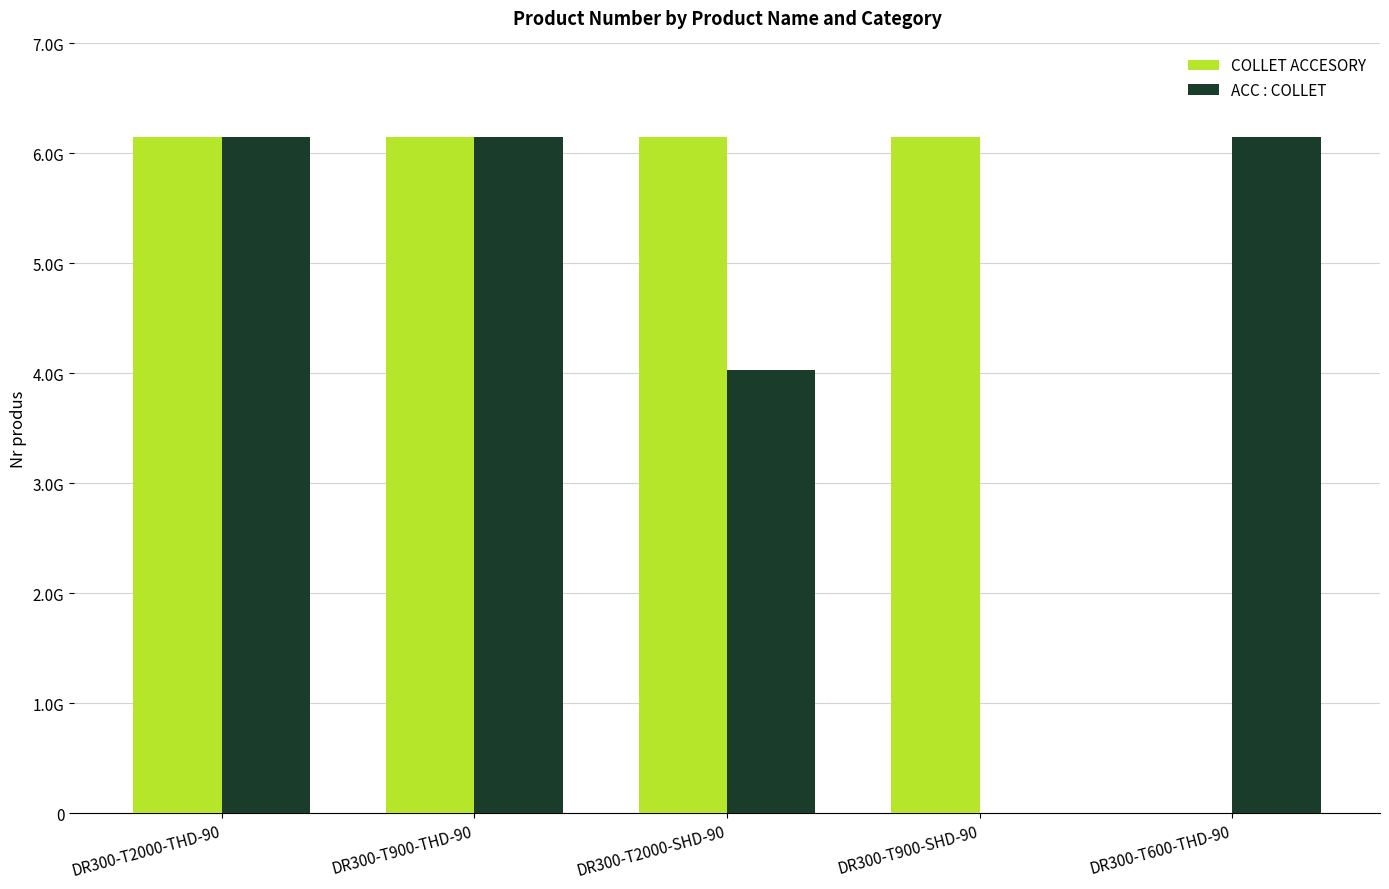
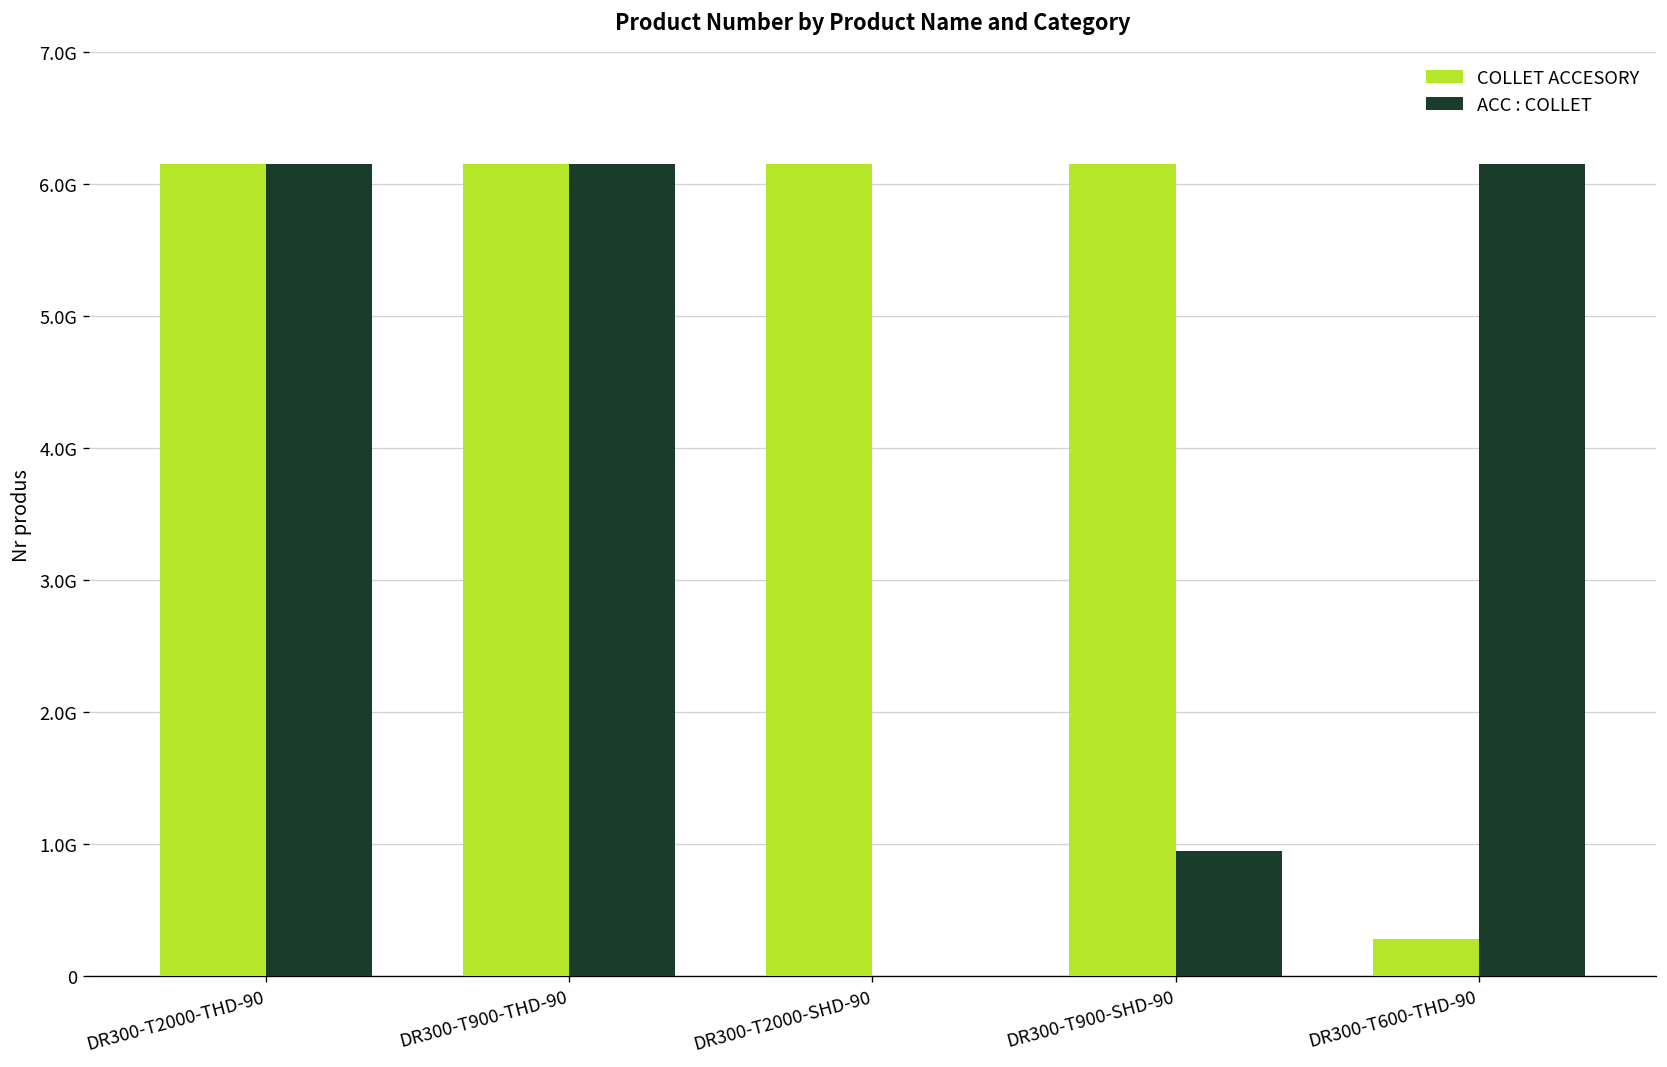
ACC : COLLET, DR300-T2000-SHD-90: 4030000000 -> 0
ACC : COLLET, DR300-T900-SHD-90: 0 -> 950000000
COLLET ACCESORY, DR300-T600-THD-90: 0 -> 280000000
